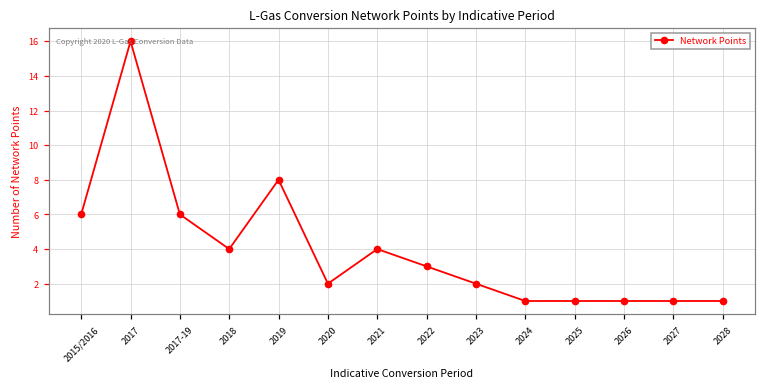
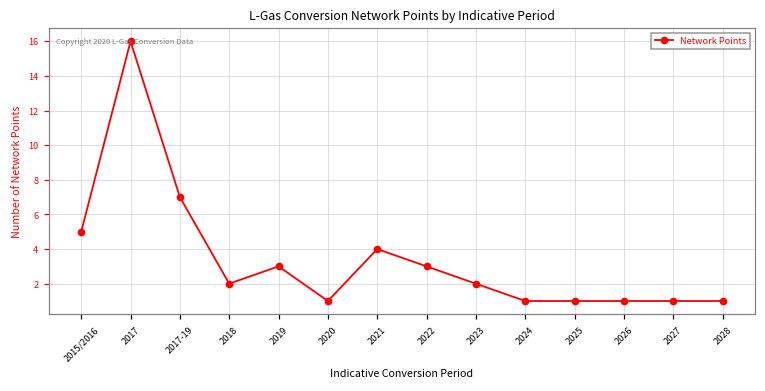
2015/2016: 6 -> 5
2017-19: 6 -> 7
2018: 4 -> 2
2019: 8 -> 3
2020: 2 -> 1
